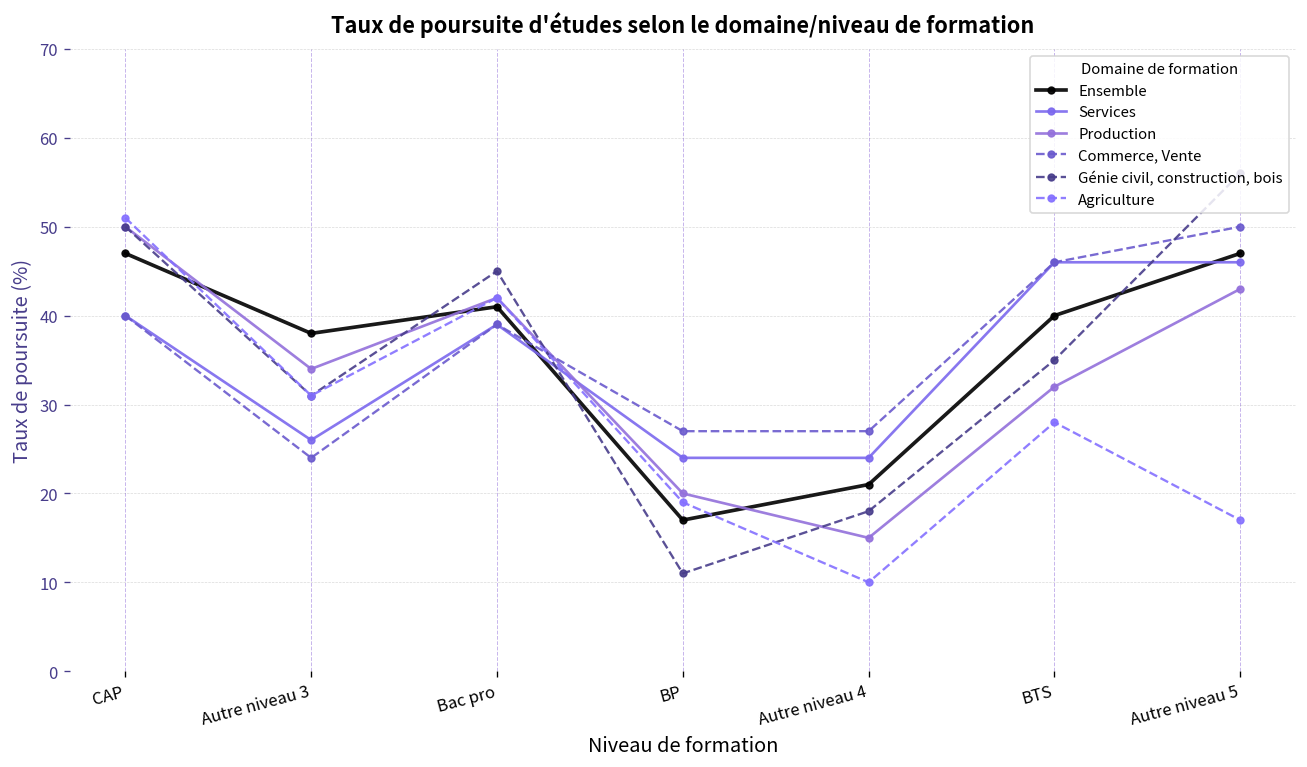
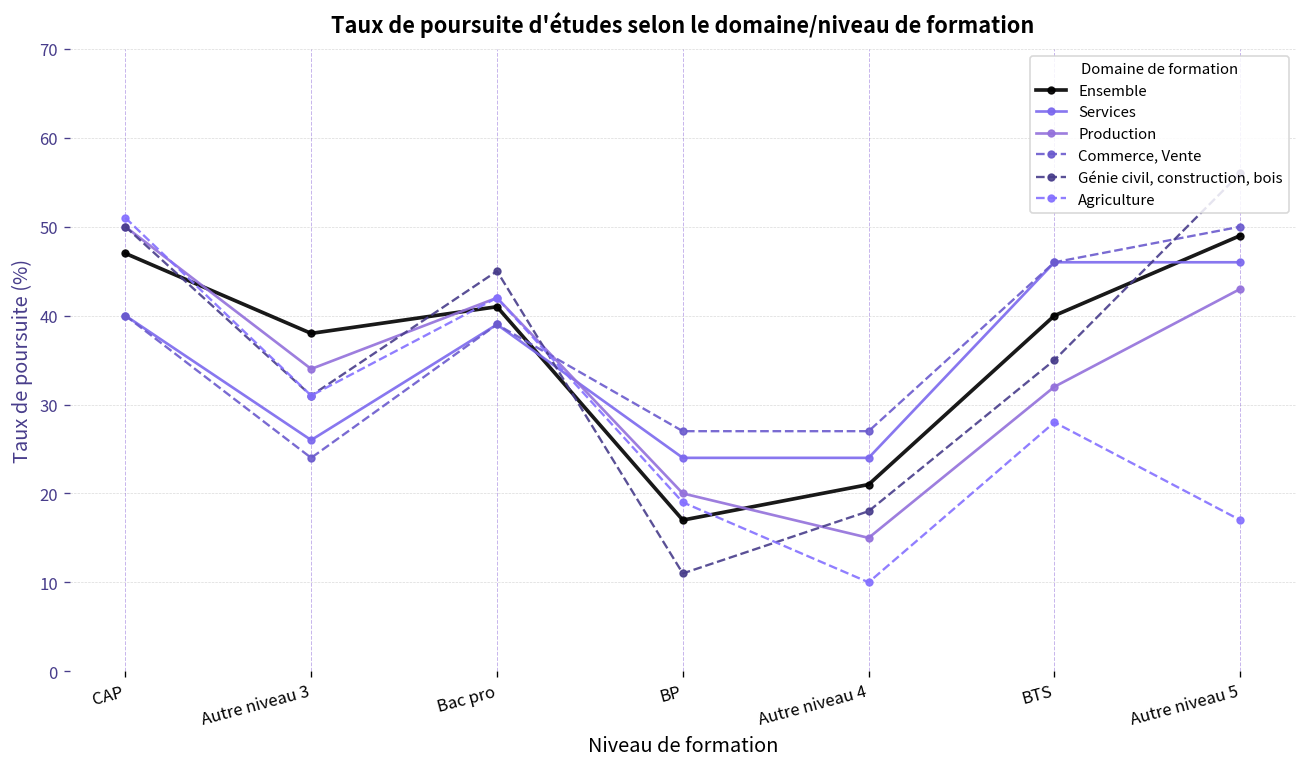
Ensemble, Autre niveau 5: 47 -> 49
